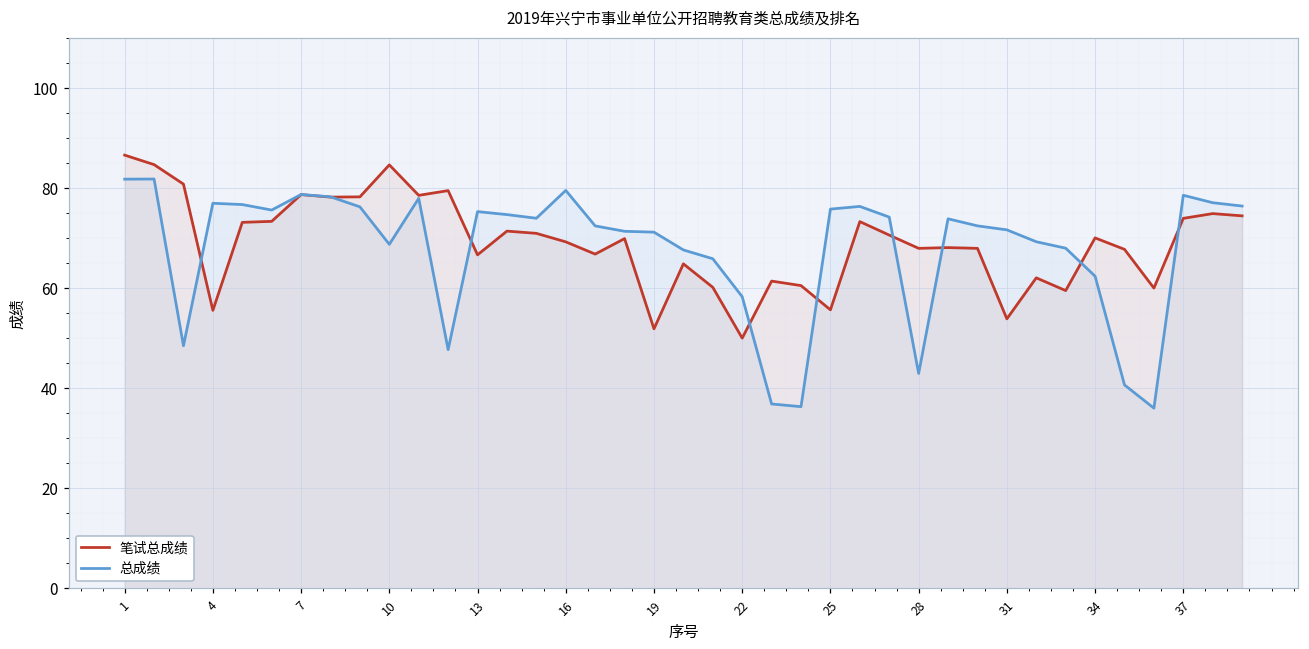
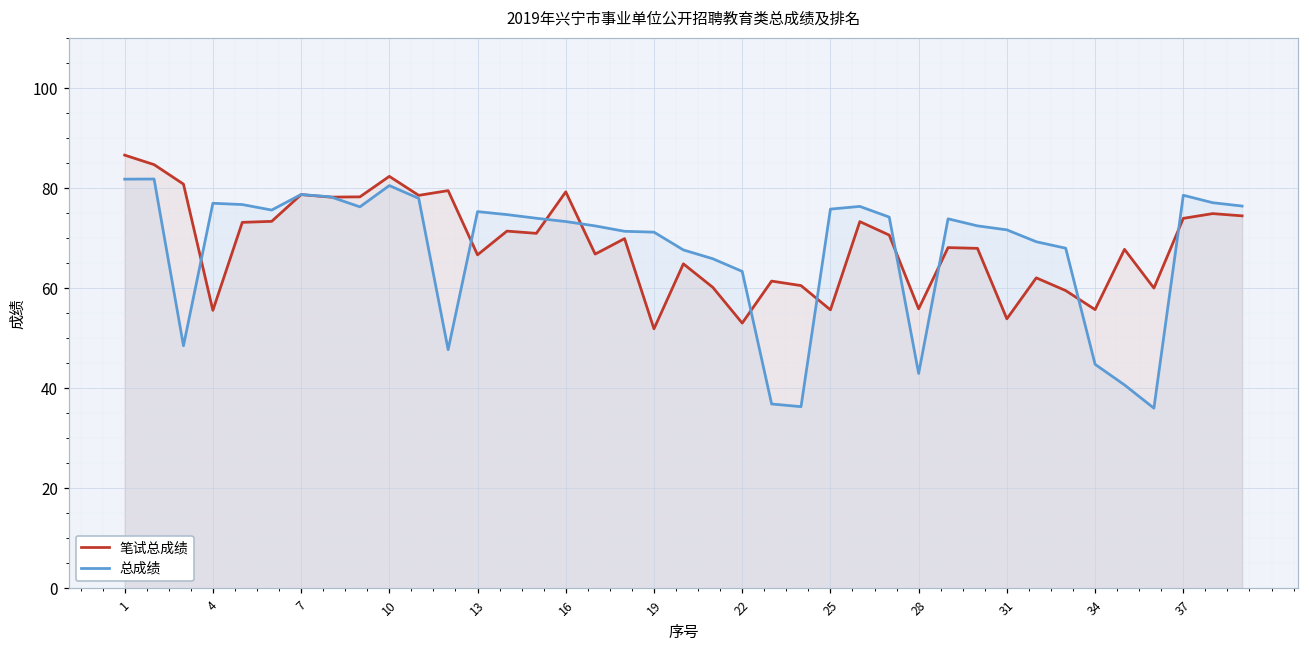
笔试总成绩, 10: 85 -> 82
总成绩, 10: 69 -> 81
笔试总成绩, 16: 69 -> 79
总成绩, 16: 80 -> 73
笔试总成绩, 22: 50 -> 53
总成绩, 22: 58 -> 63
笔试总成绩, 28: 68 -> 56
笔试总成绩, 34: 70 -> 56
总成绩, 34: 62 -> 45
